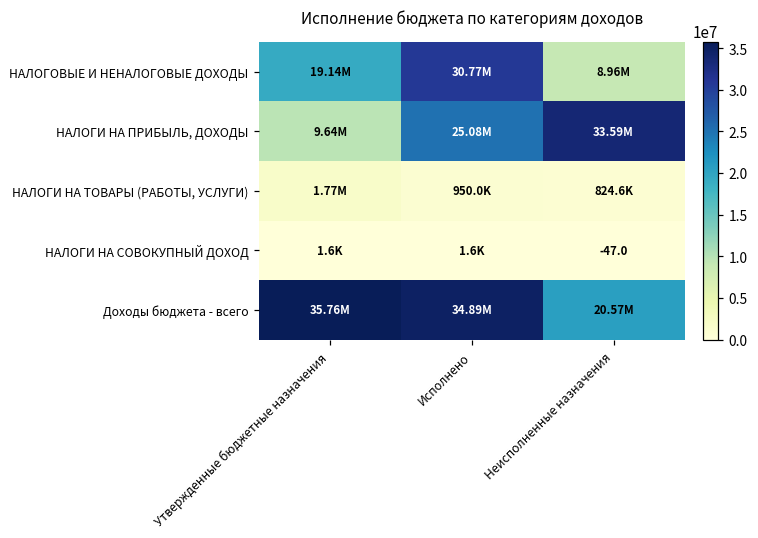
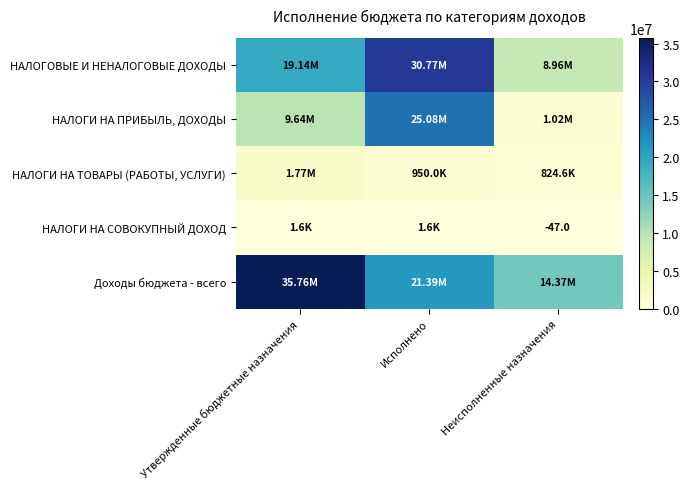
НАЛОГИ НА ПРИБЫЛЬ, ДОХОДЫ, Неисполненные назначения: 33.59M -> 1.02M
Доходы бюджета - всего, Исполнено: 34.89M -> 21.39M
Доходы бюджета - всего, Неисполненные назначения: 20.57M -> 14.37M
